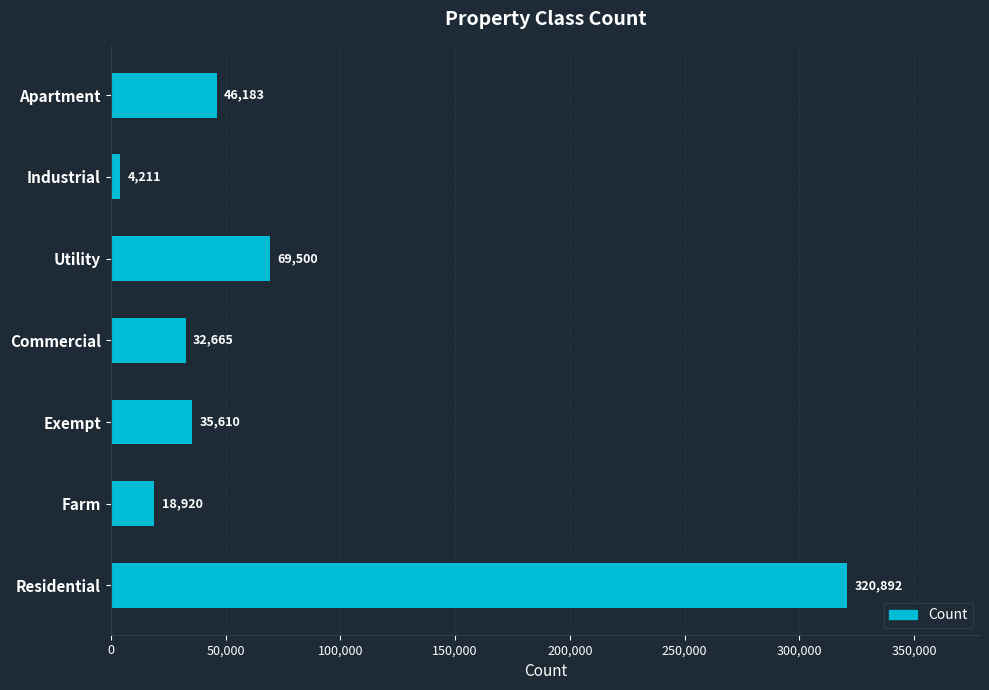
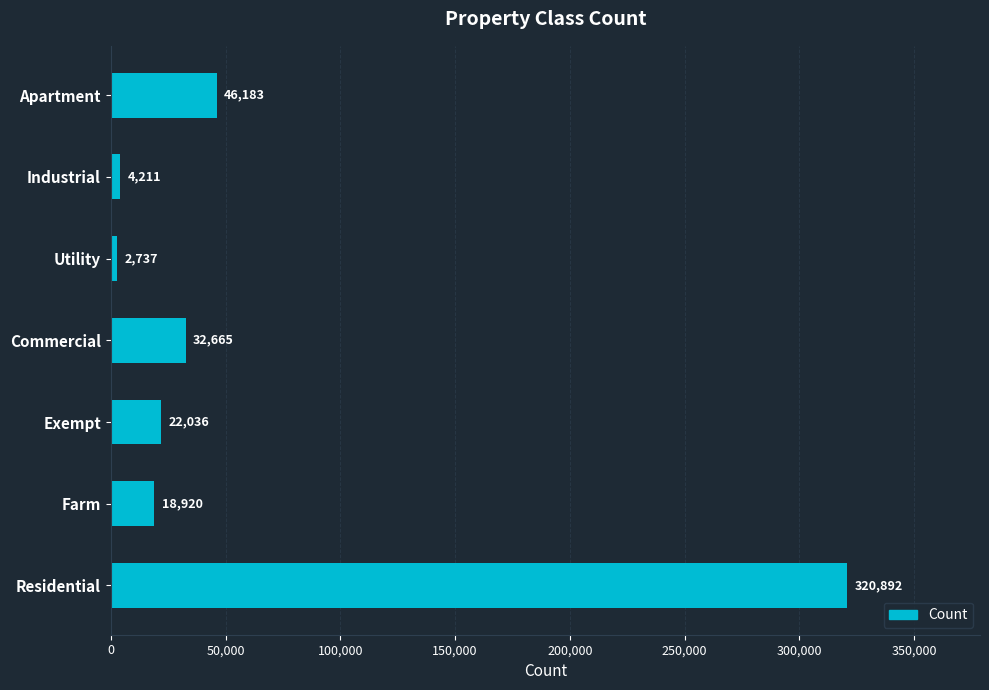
Utility: 69,500 -> 2,737
Exempt: 35,610 -> 22,036
